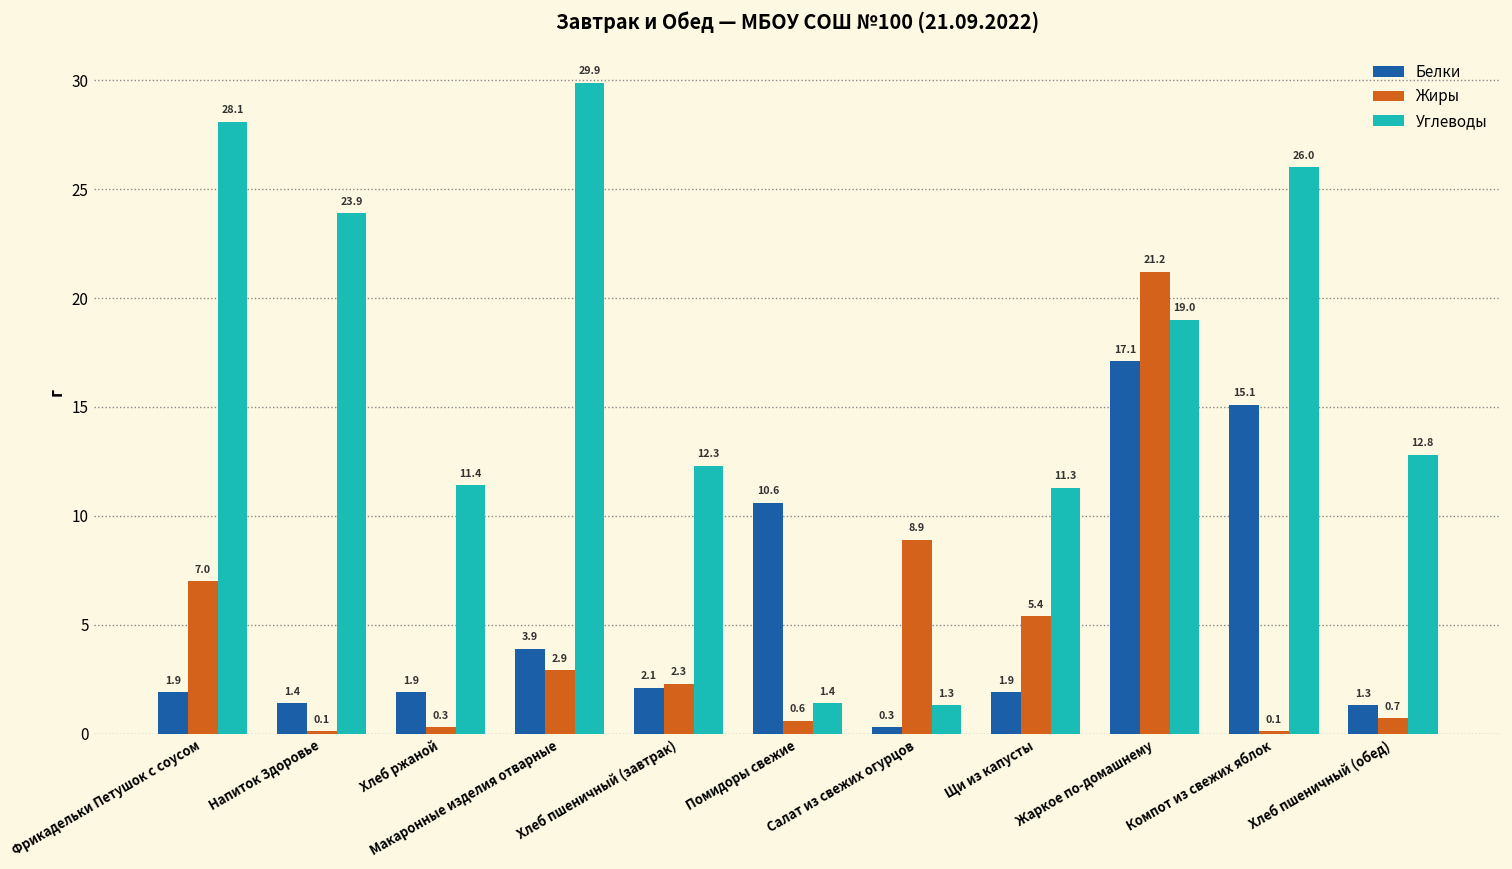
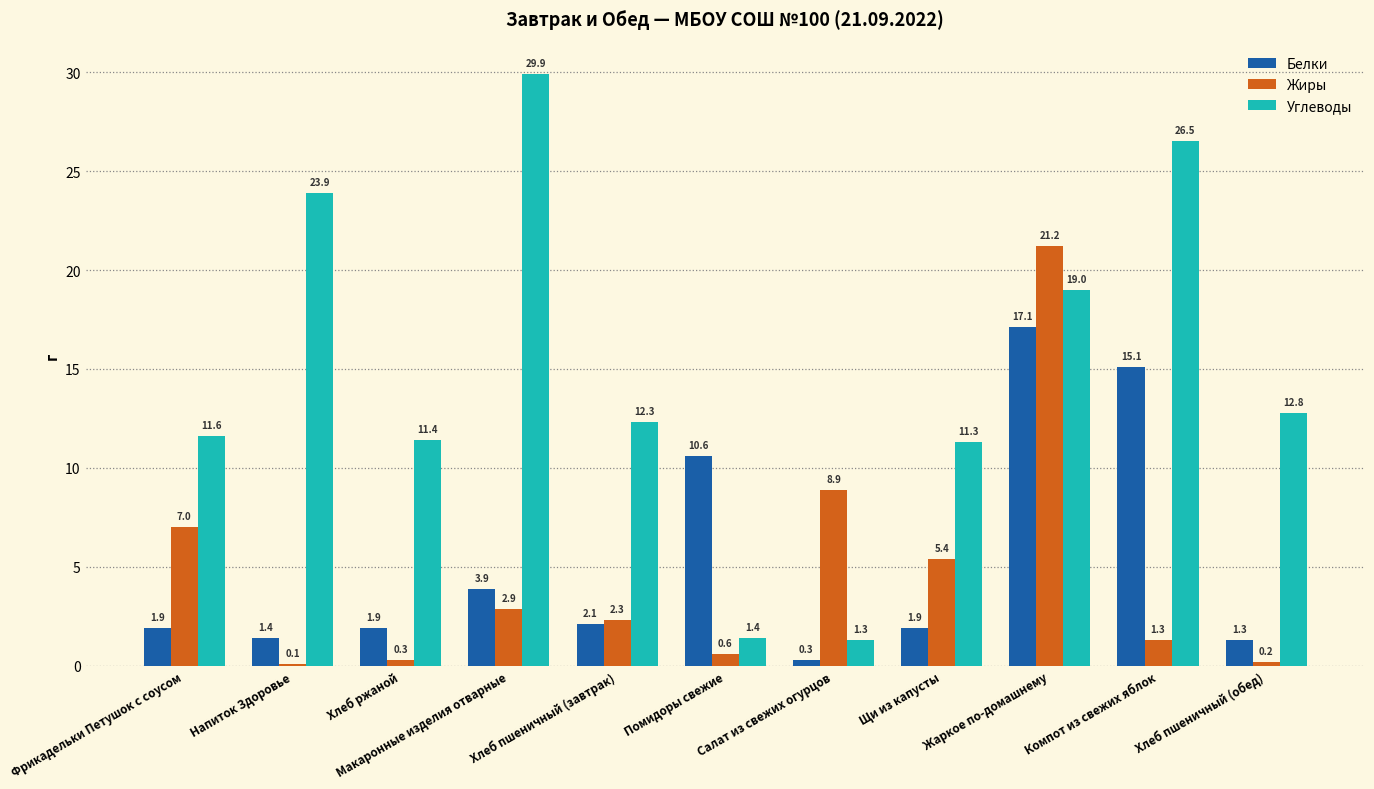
Углеводы, Фрикадельки Петушок с соусом: 28.1 -> 11.6
Жиры, Компот из свежих яблок: 0.1 -> 1.3
Углеводы, Компот из свежих яблок: 26.0 -> 26.5
Жиры, Хлеб пшеничный (обед): 0.7 -> 0.2
